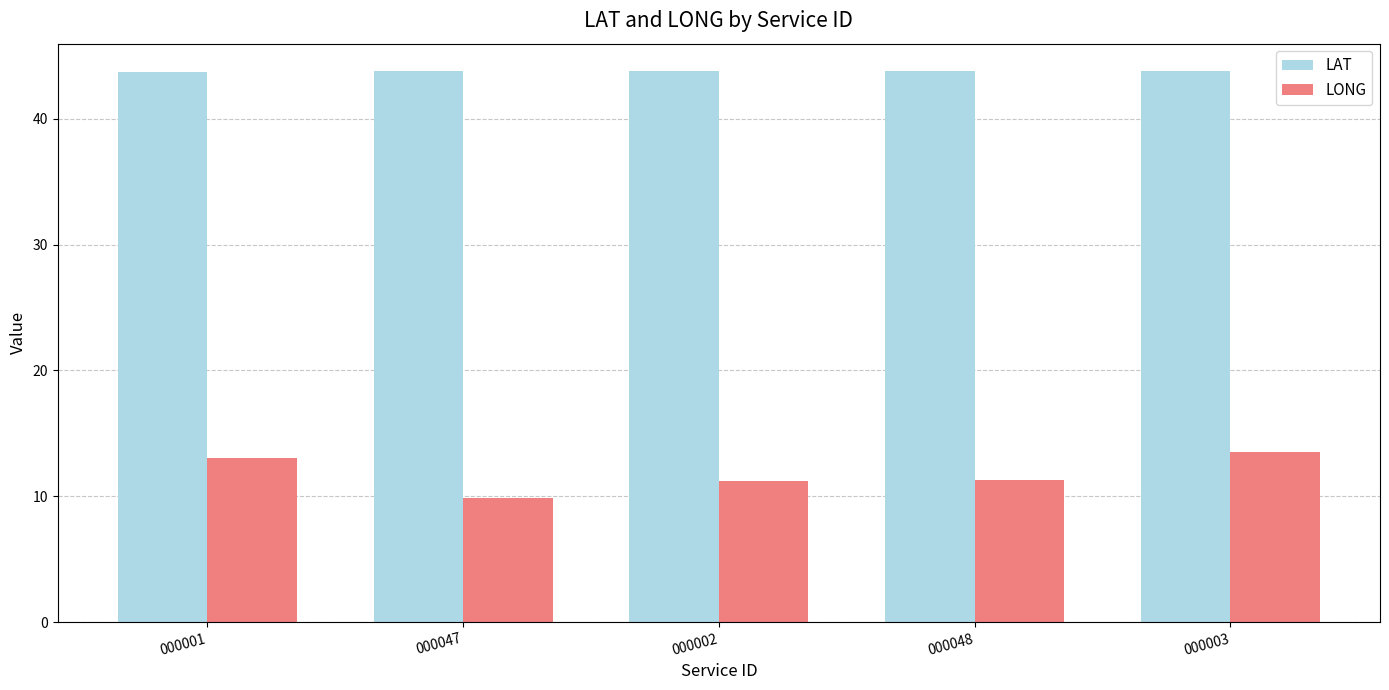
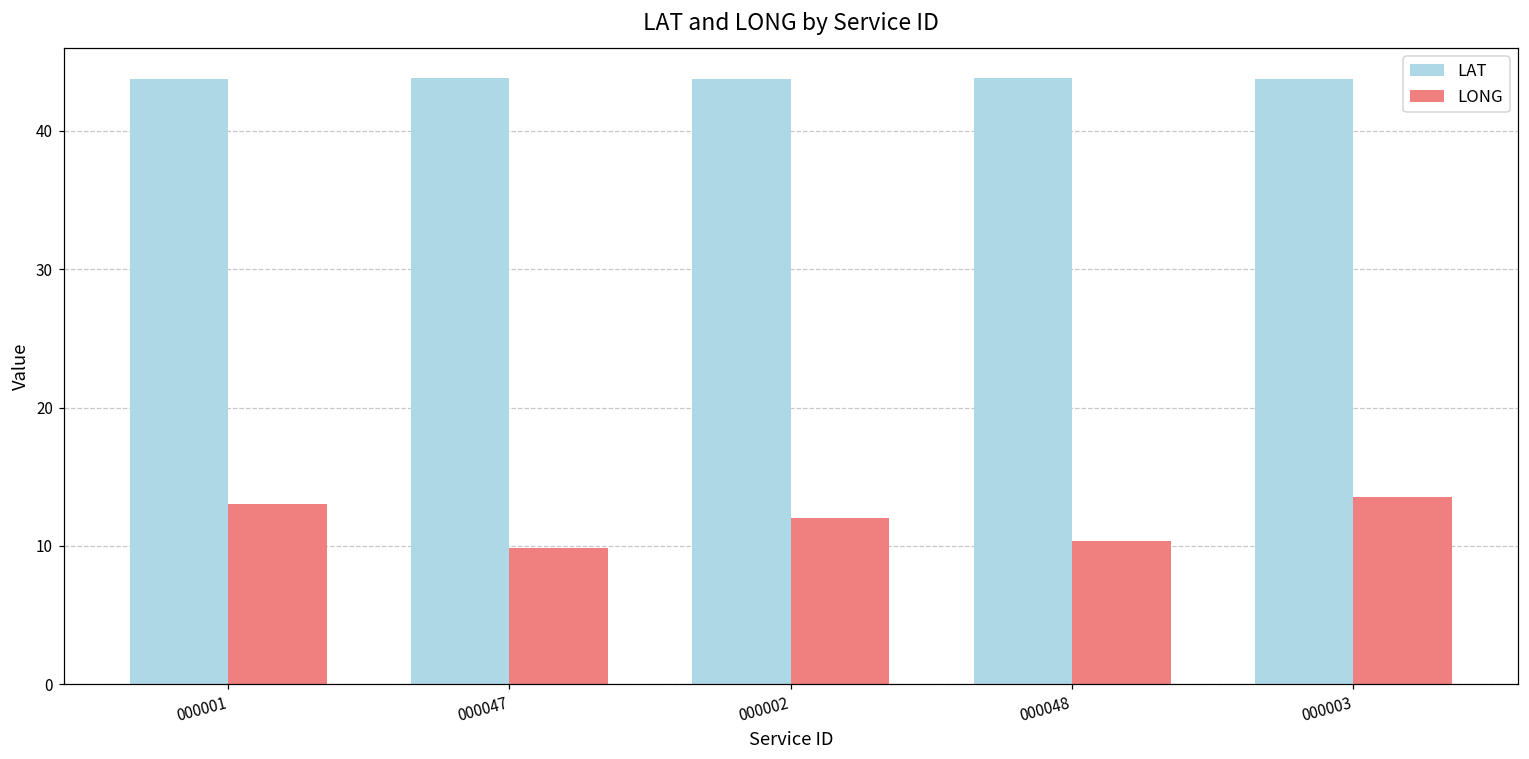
LONG, 000002: 11.2 -> 12.0
LONG, 000048: 11.3 -> 10.3
